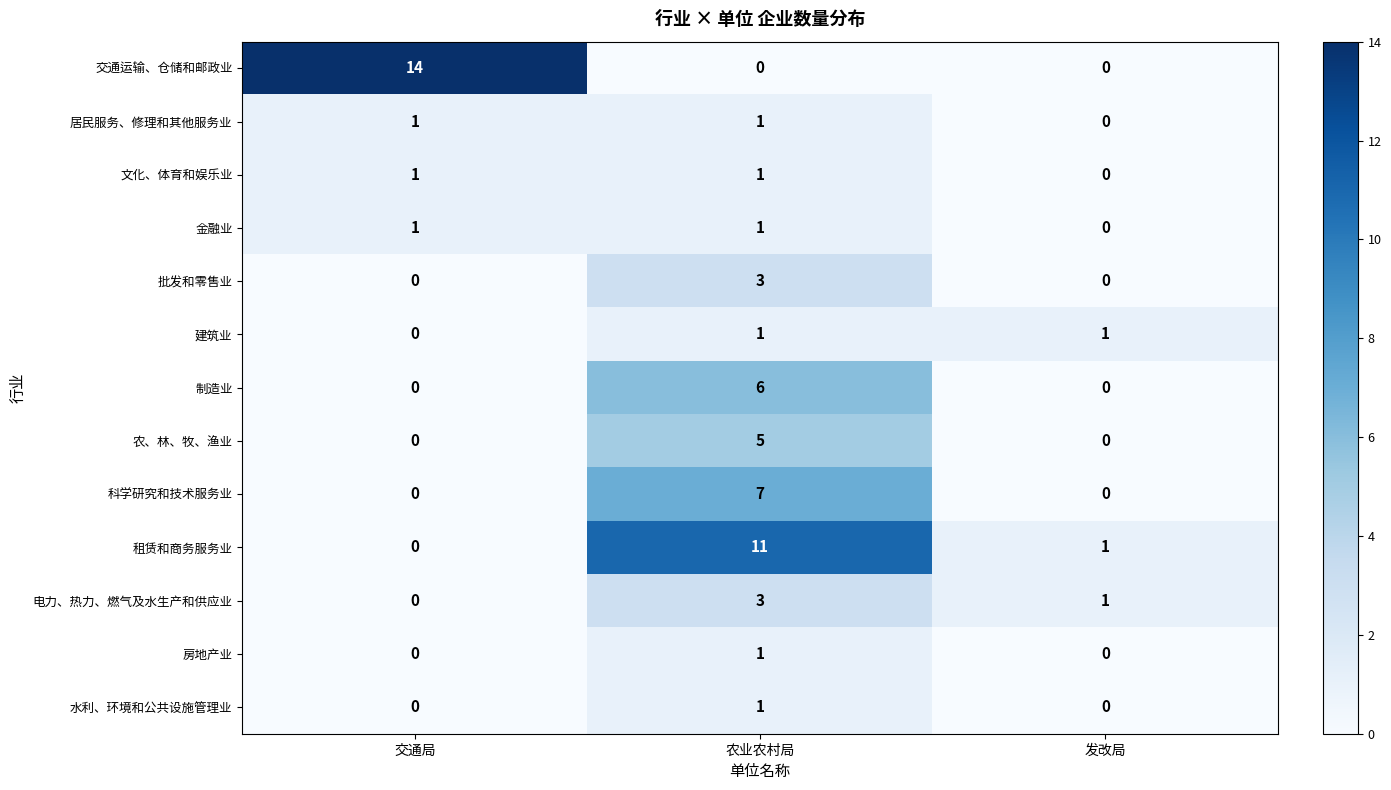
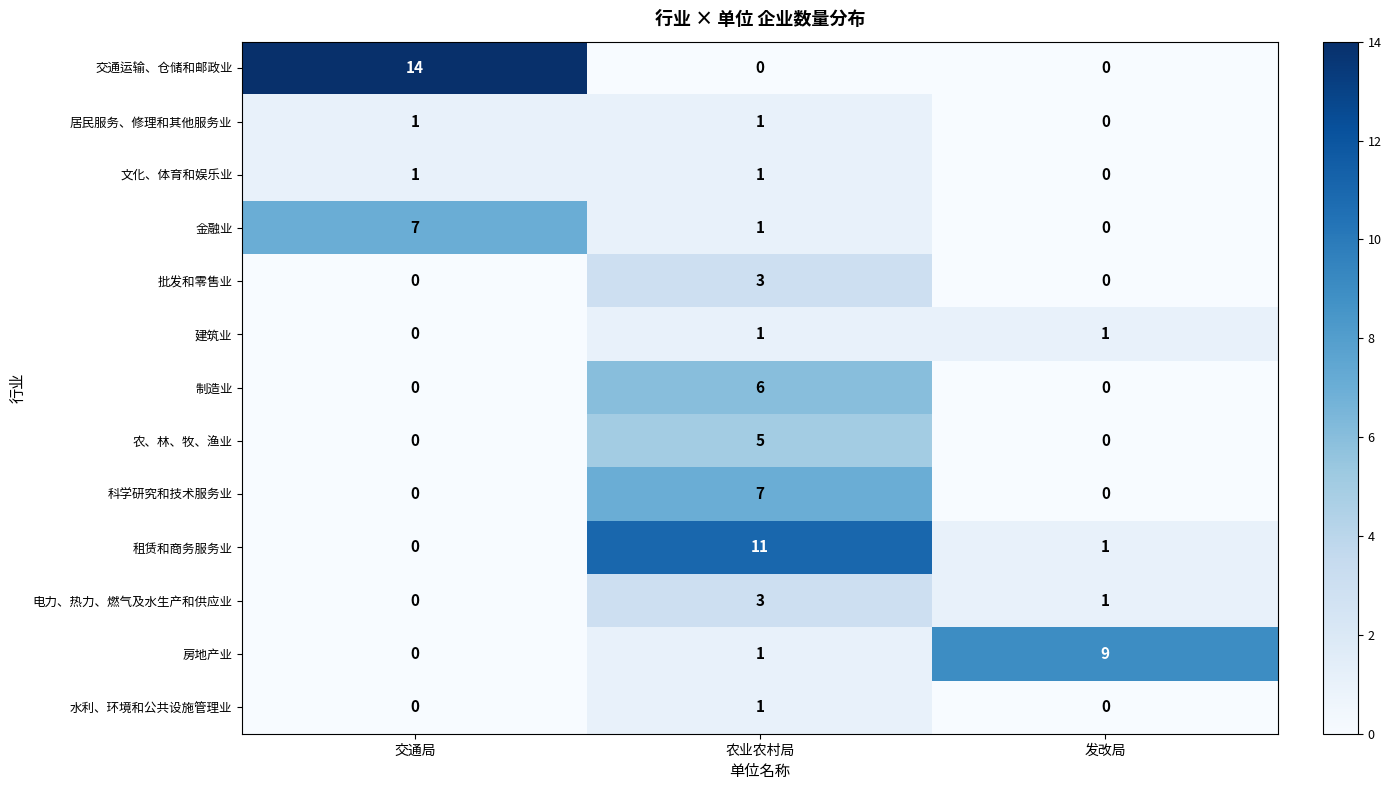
金融业, 交通局: 1 -> 7
房地产业, 发改局: 0 -> 9
